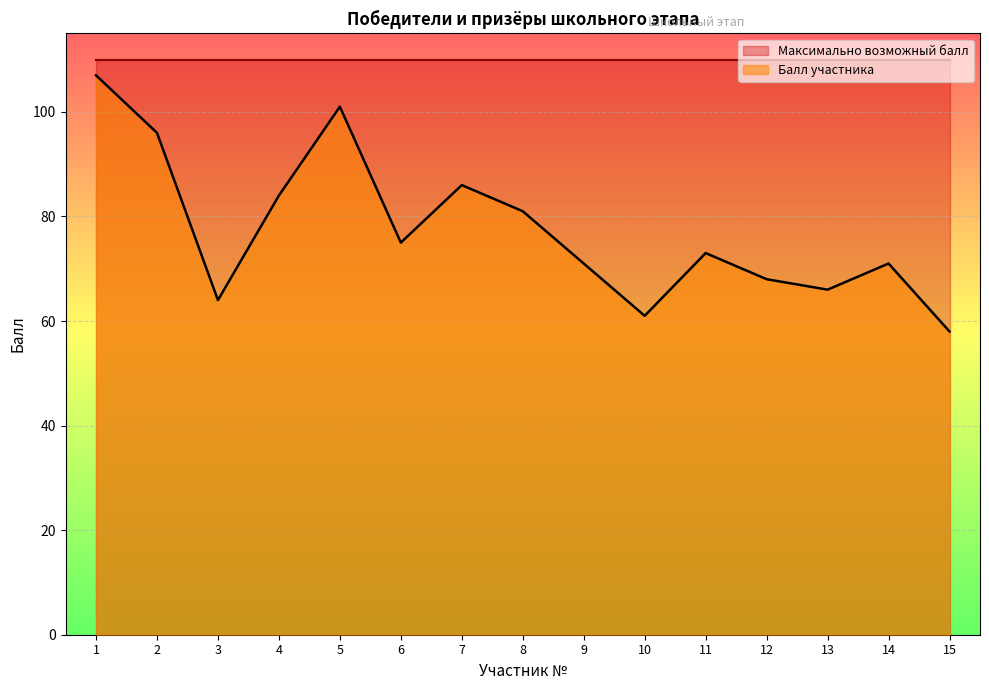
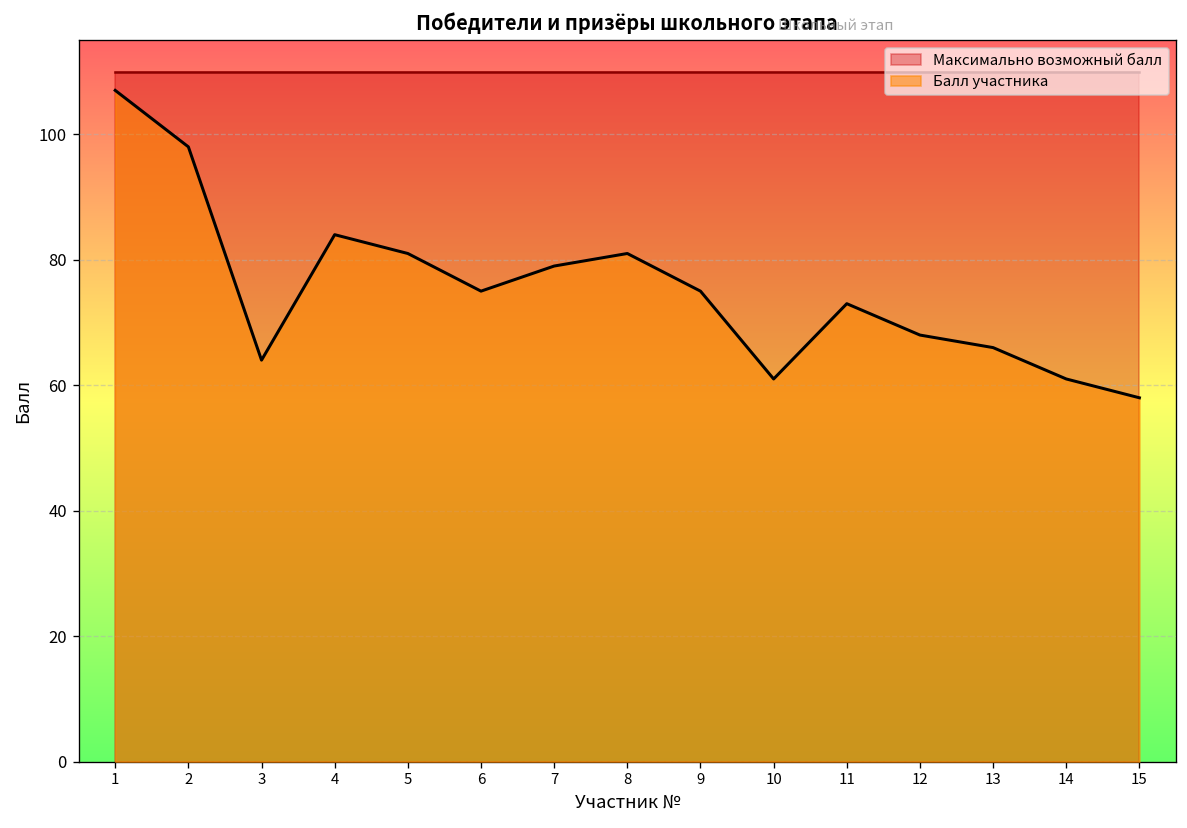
Балл участника, 2: 96 -> 98
Балл участника, 5: 101 -> 81
Балл участника, 7: 86 -> 79
Балл участника, 9: 71 -> 75
Балл участника, 14: 71 -> 61
